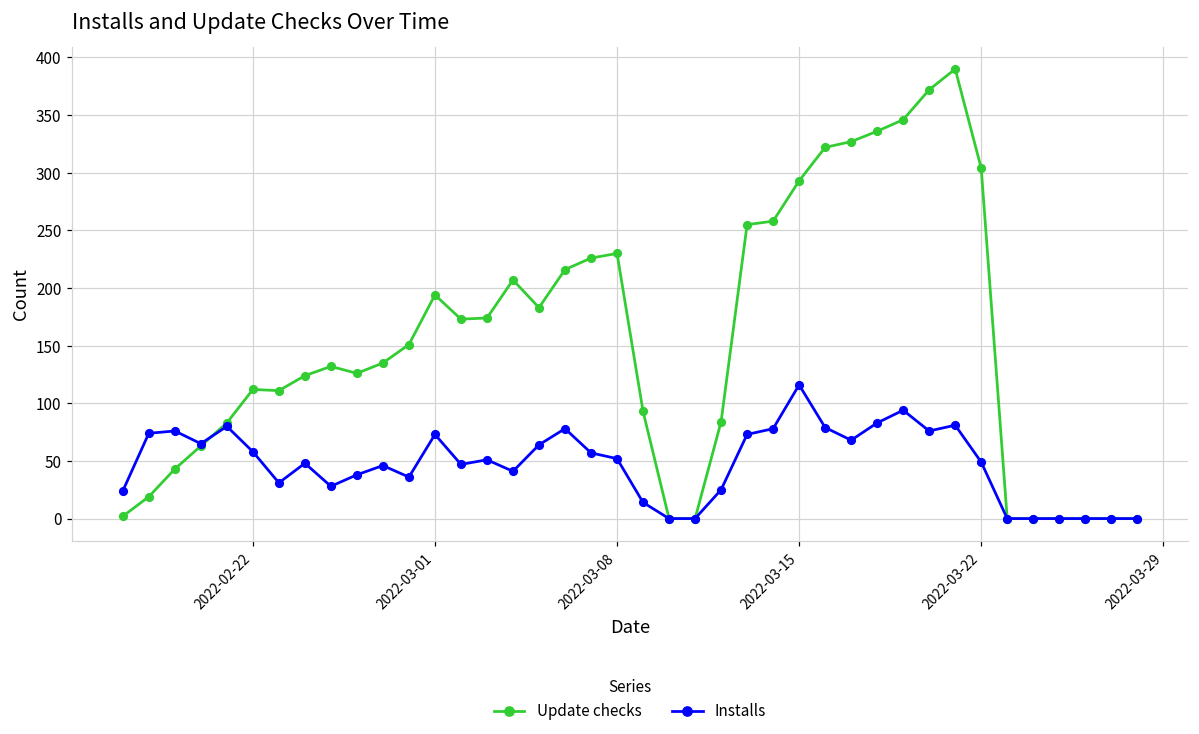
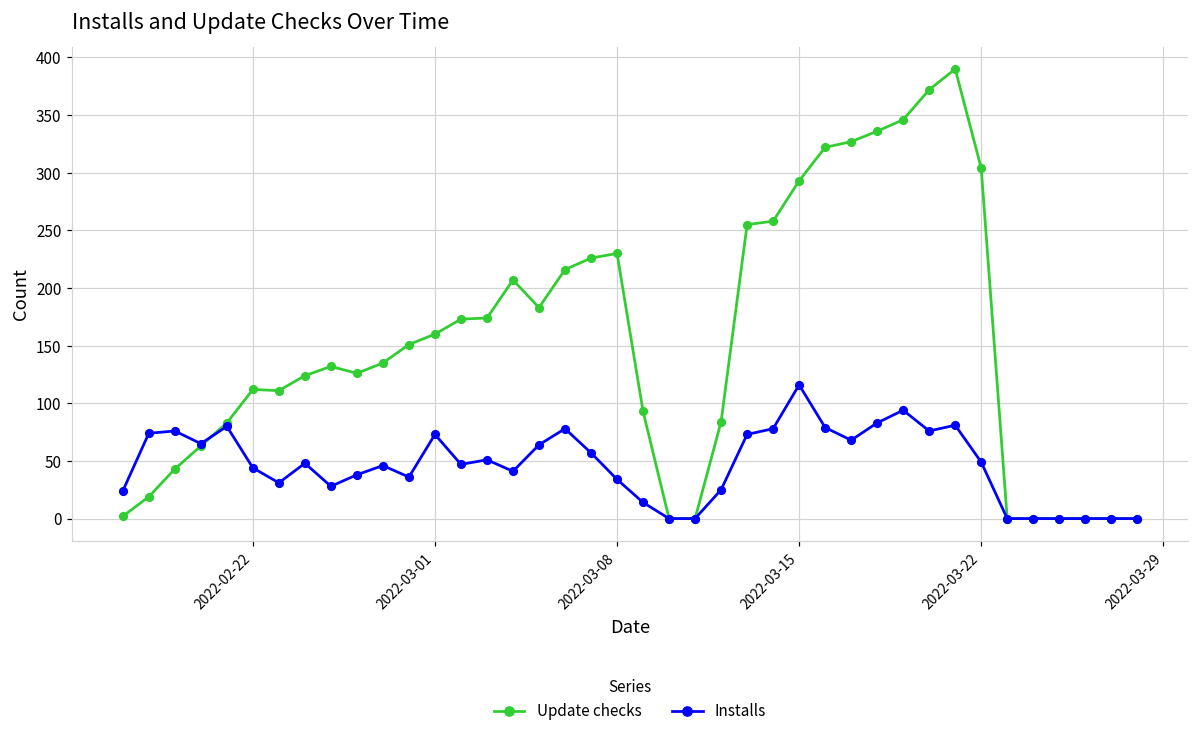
Installs, 2022-02-22: 58 -> 44
Update checks, 2022-03-01: 194 -> 160
Installs, 2022-03-08: 52 -> 34
